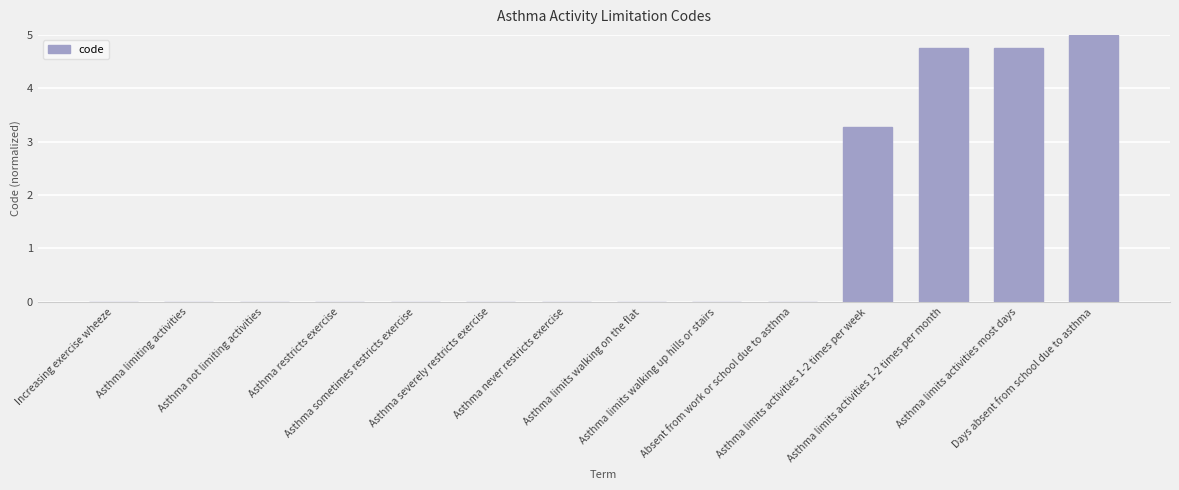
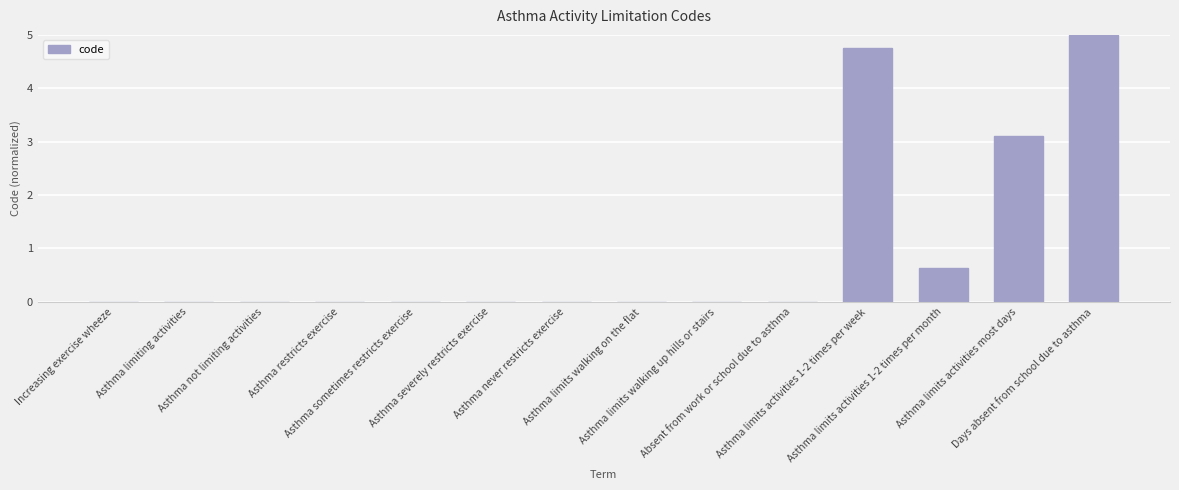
Asthma limits activities 1-2 times per week: 3.3 -> 4.8
Asthma limits activities 1-2 times per month: 4.8 -> 0.6
Asthma limits activities most days: 4.8 -> 3.1
